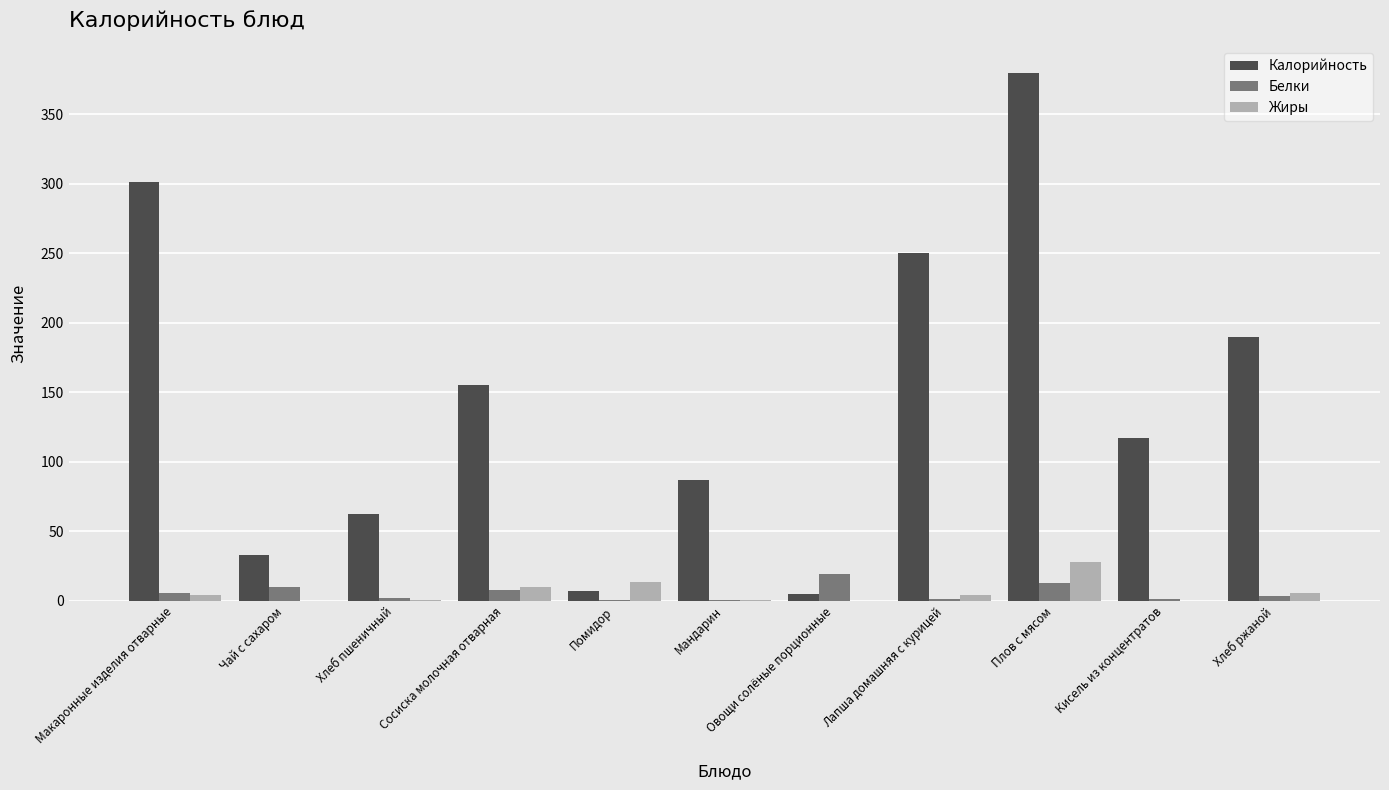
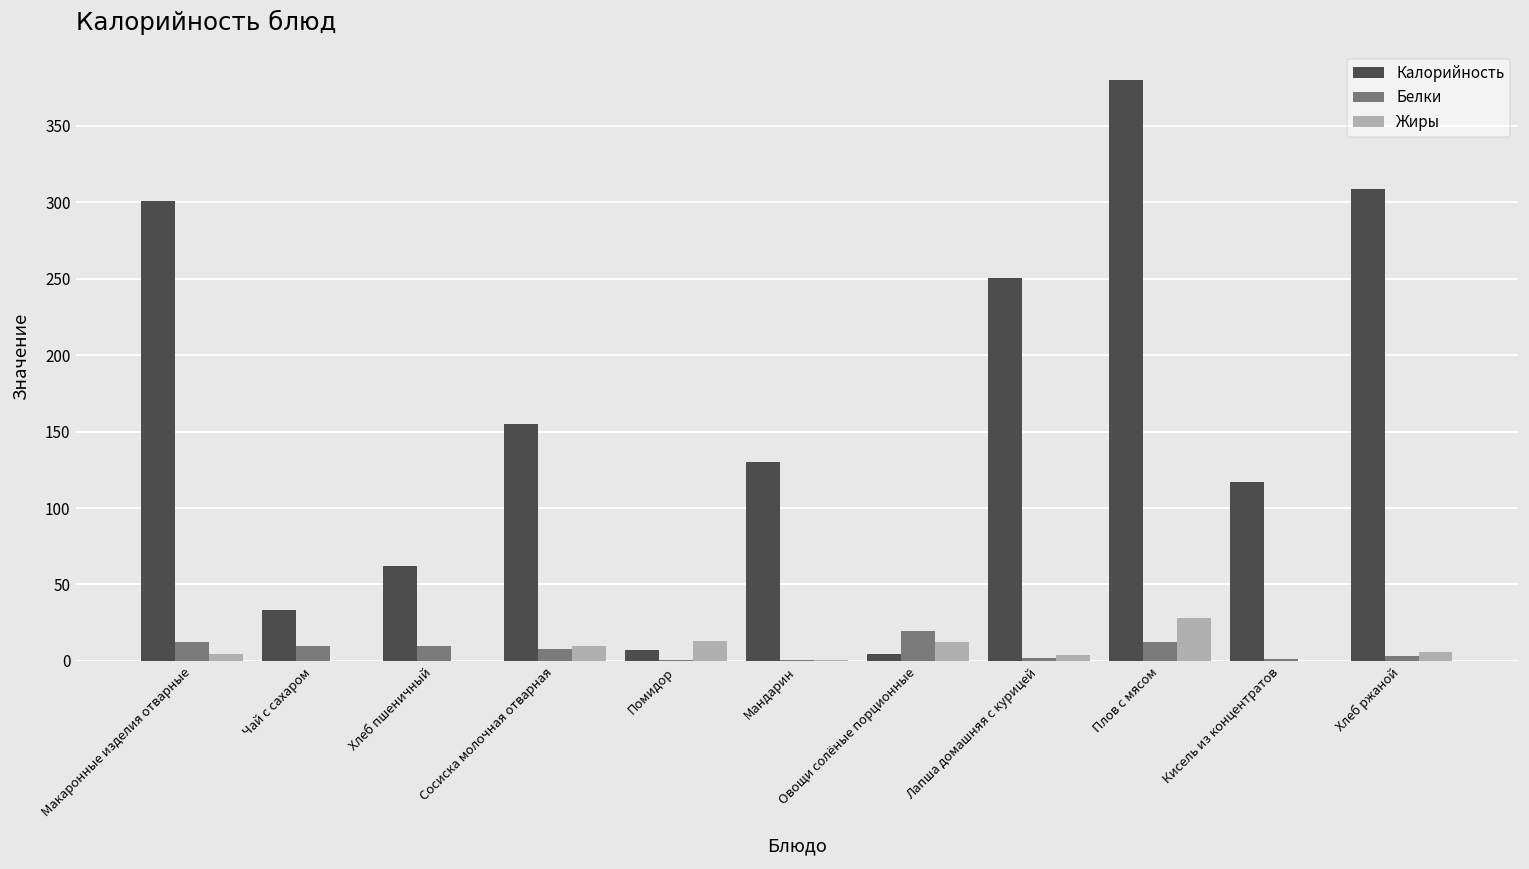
Белки, Макаронные изделия отварные: 6 -> 13
Белки, Хлеб пшеничный: 2 -> 10
Калорийность, Мандарин: 87 -> 130
Жиры, Овощи солёные порционные: 0 -> 12
Калорийность, Хлеб ржаной: 190 -> 309
